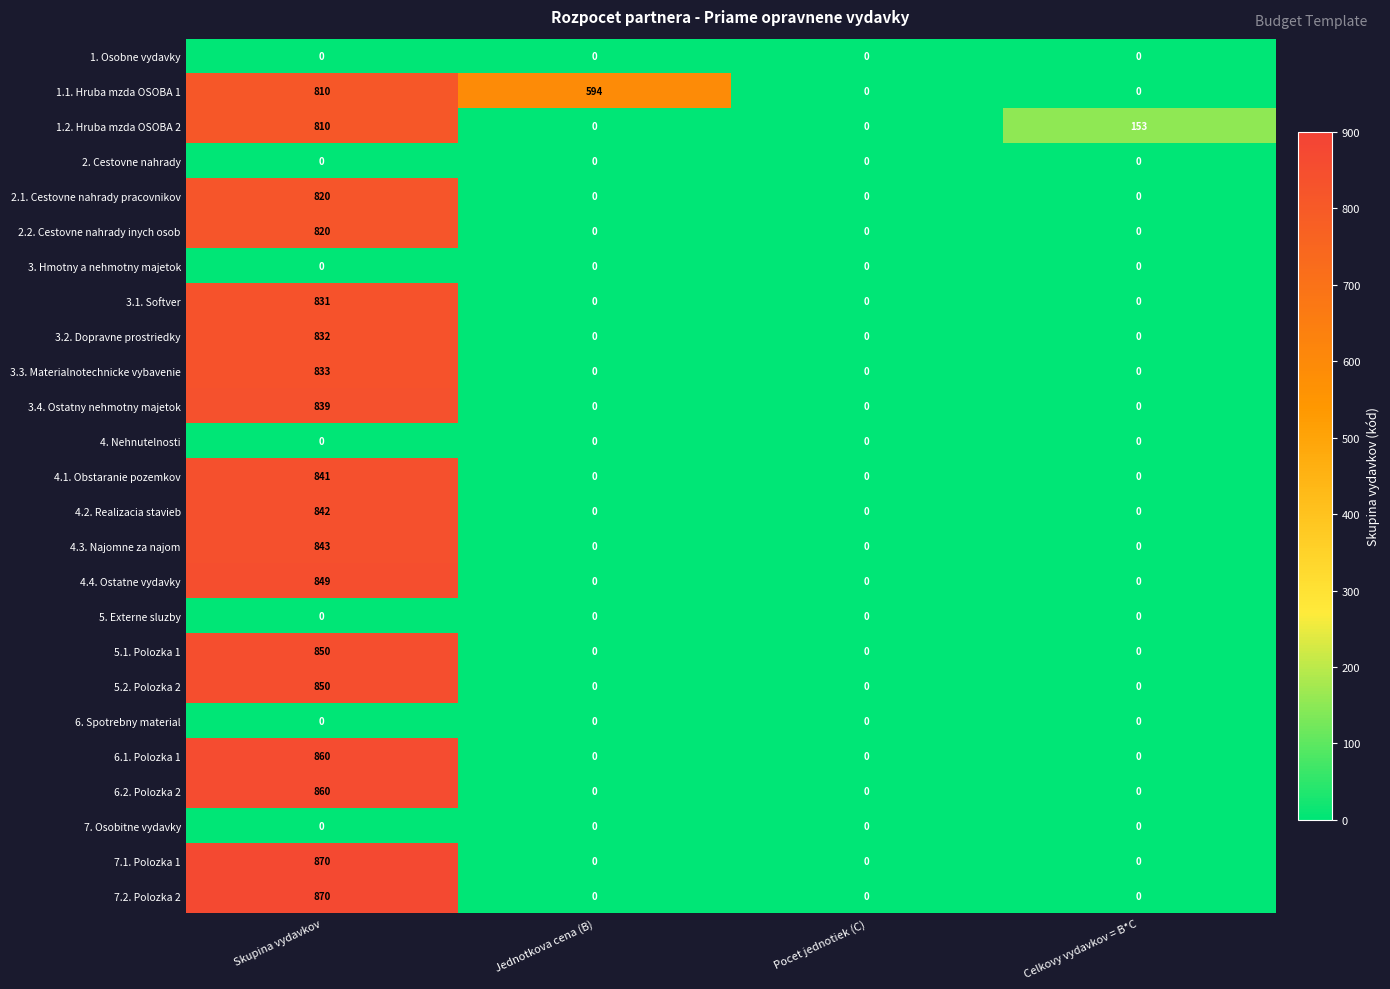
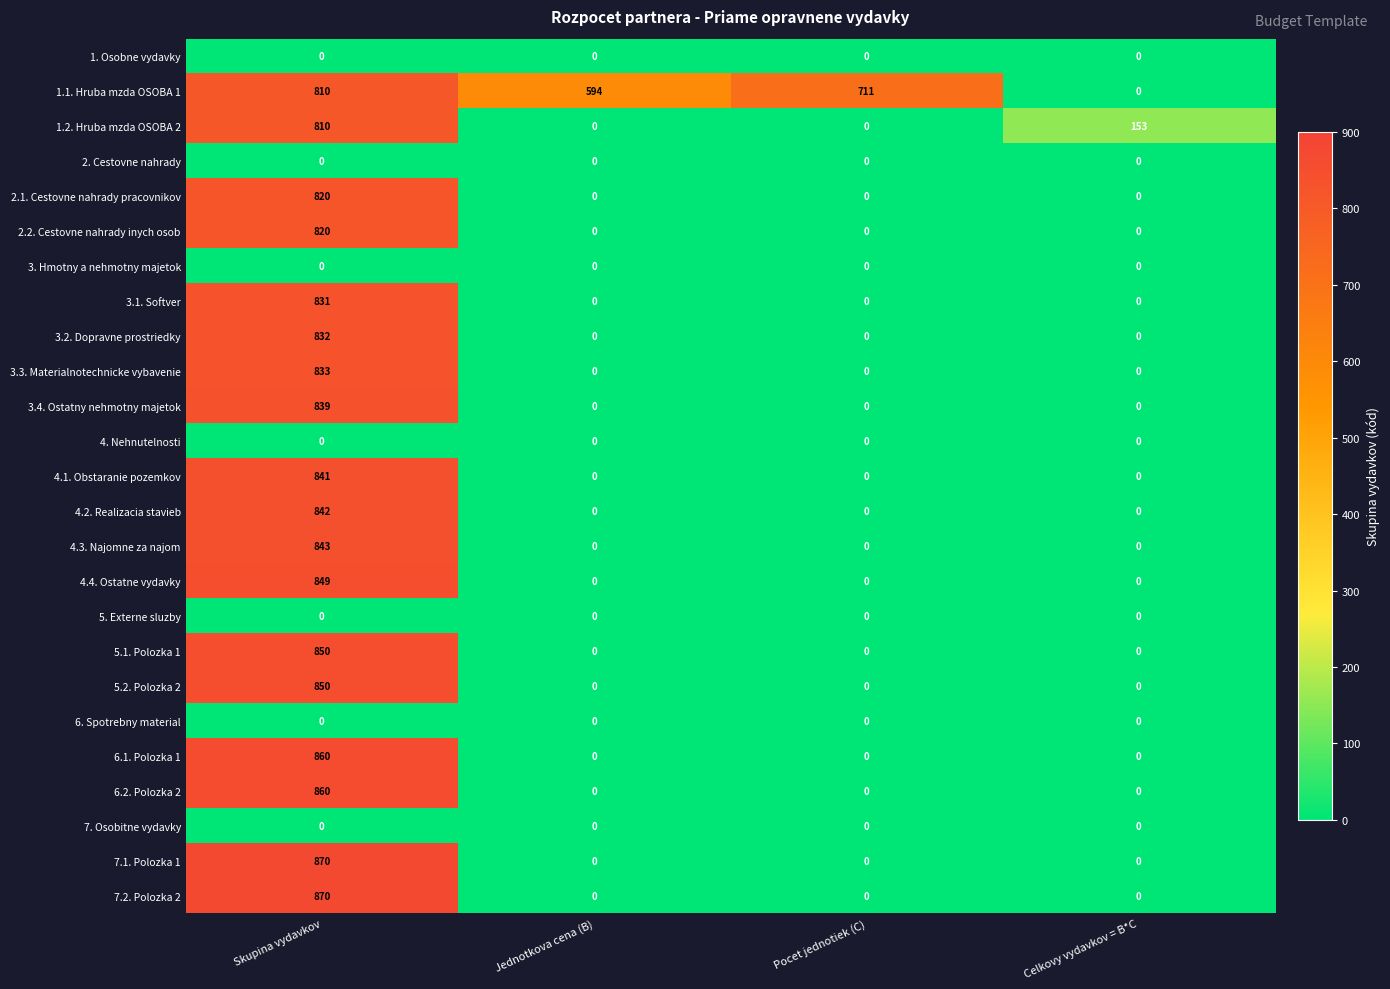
1.1. Hruba mzda OSOBA 1, Pocet jednotiek (C): 0 -> 711
